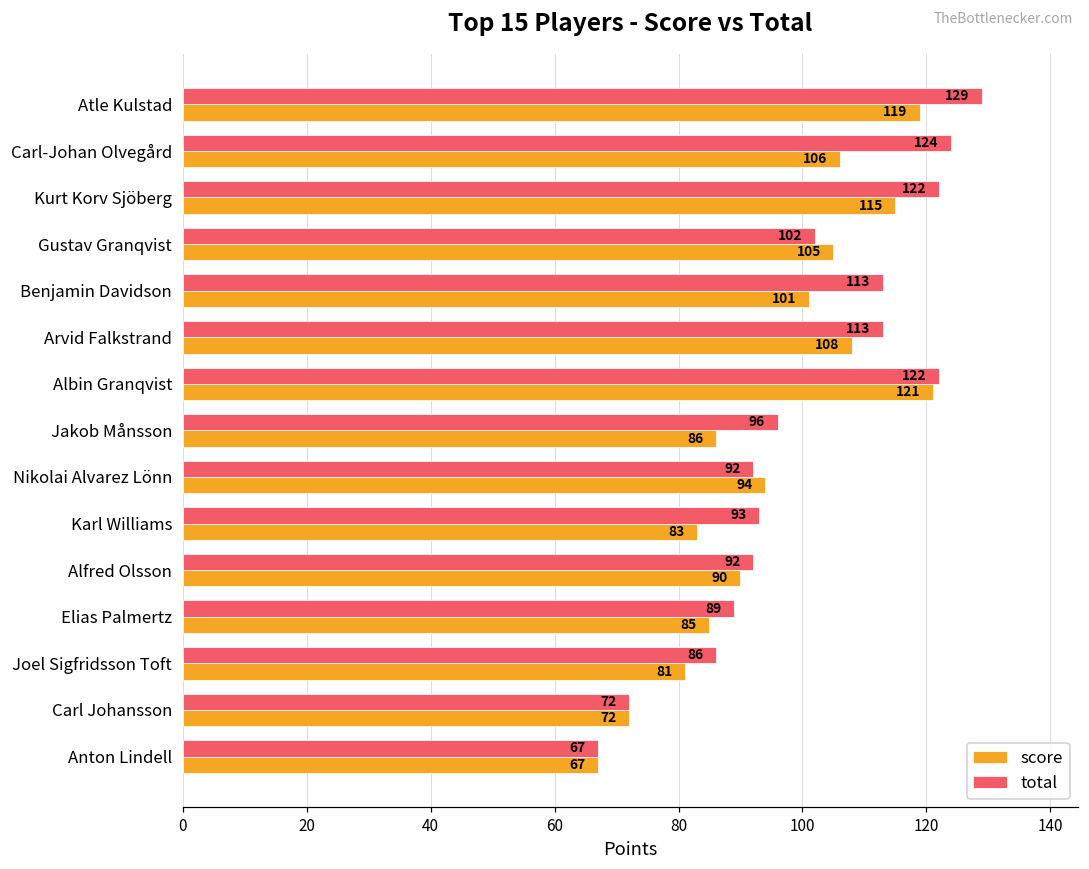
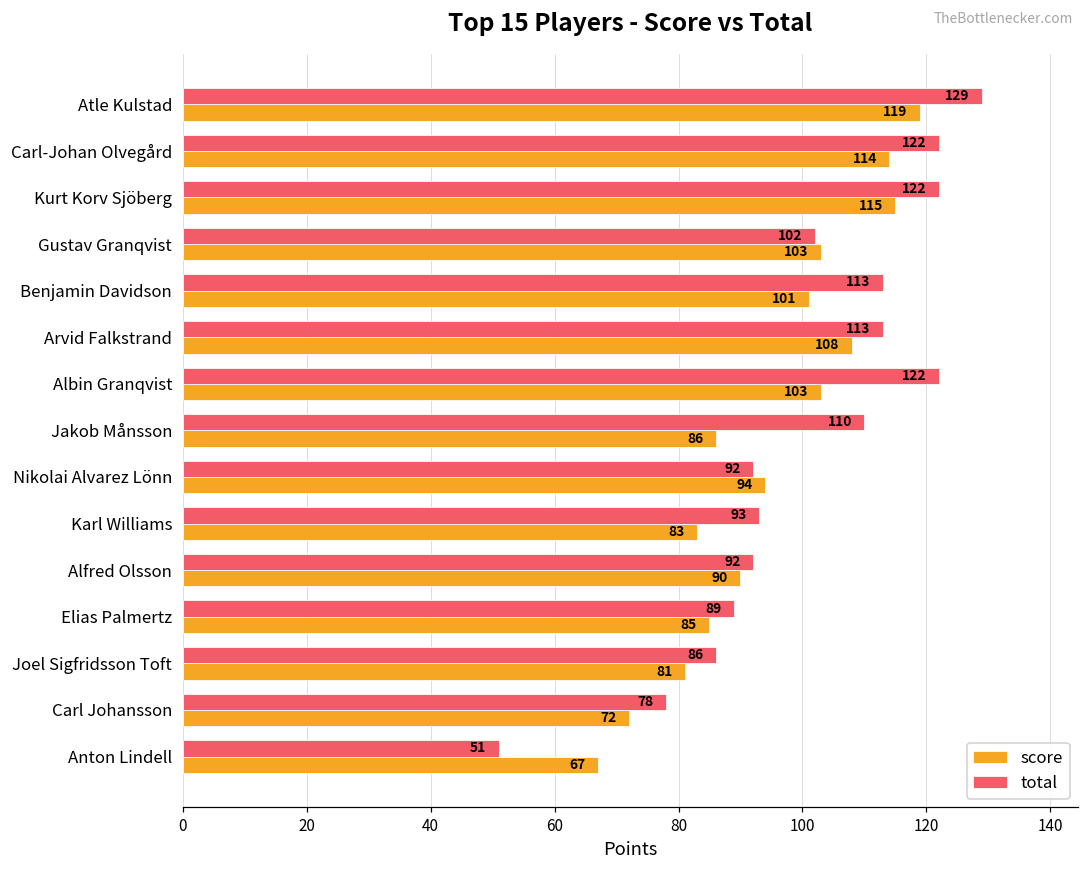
total, Carl-Johan Olvegård: 124 -> 122
score, Carl-Johan Olvegård: 106 -> 114
score, Gustav Granqvist: 105 -> 103
score, Albin Granqvist: 121 -> 103
total, Jakob Månsson: 96 -> 110
total, Carl Johansson: 72 -> 78
total, Anton Lindell: 67 -> 51
